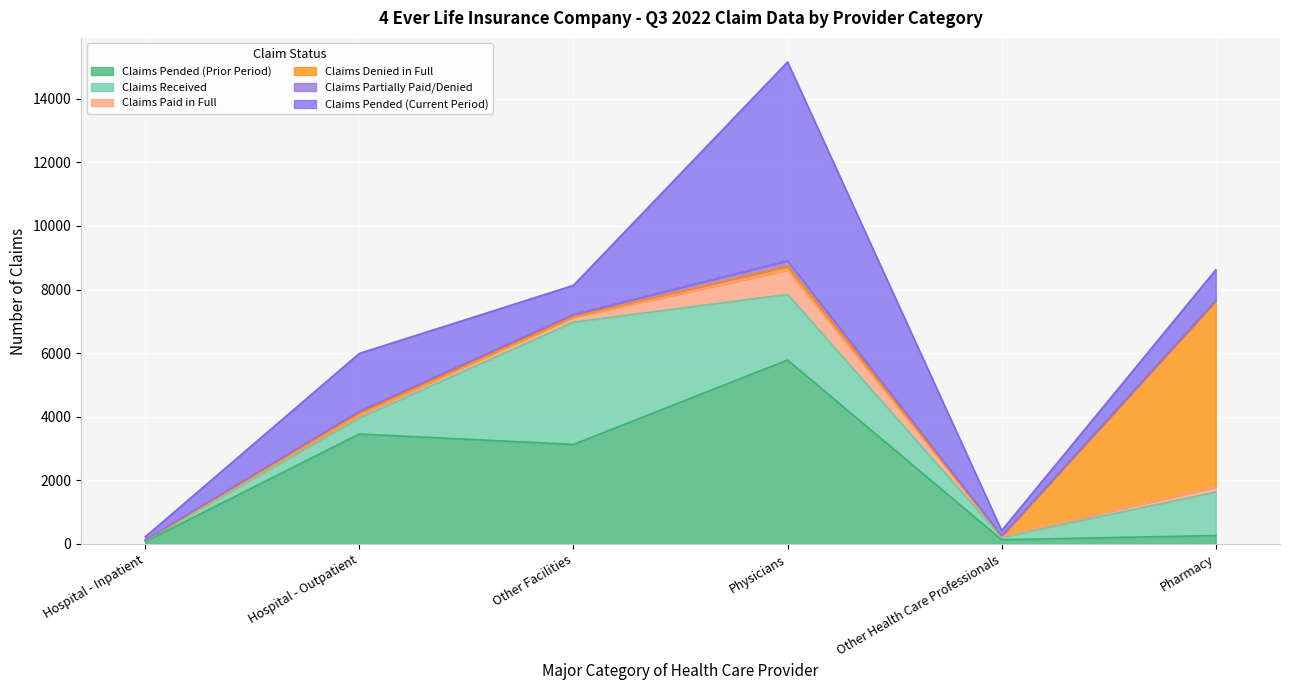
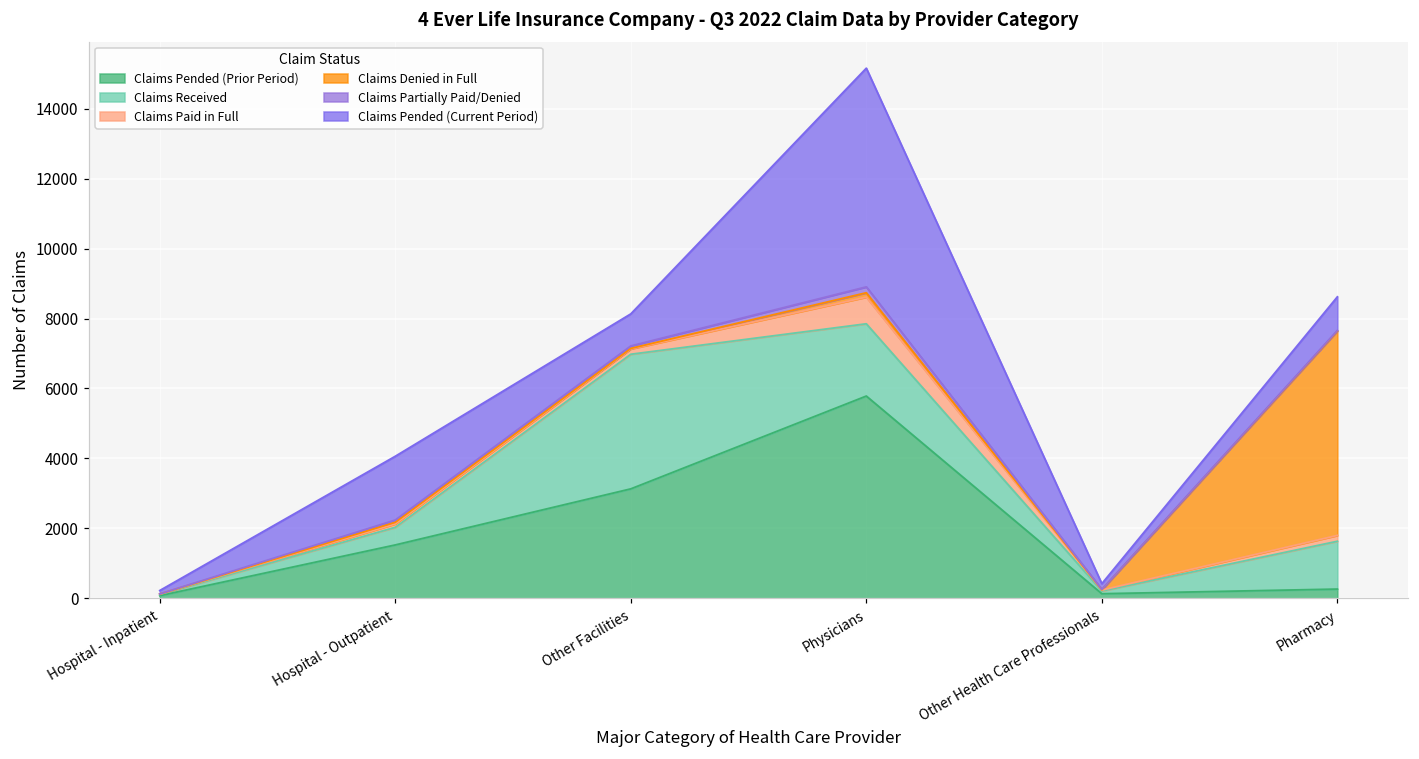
Claims Pended (Prior Period), Hospital - Outpatient: 3500 -> 1500
